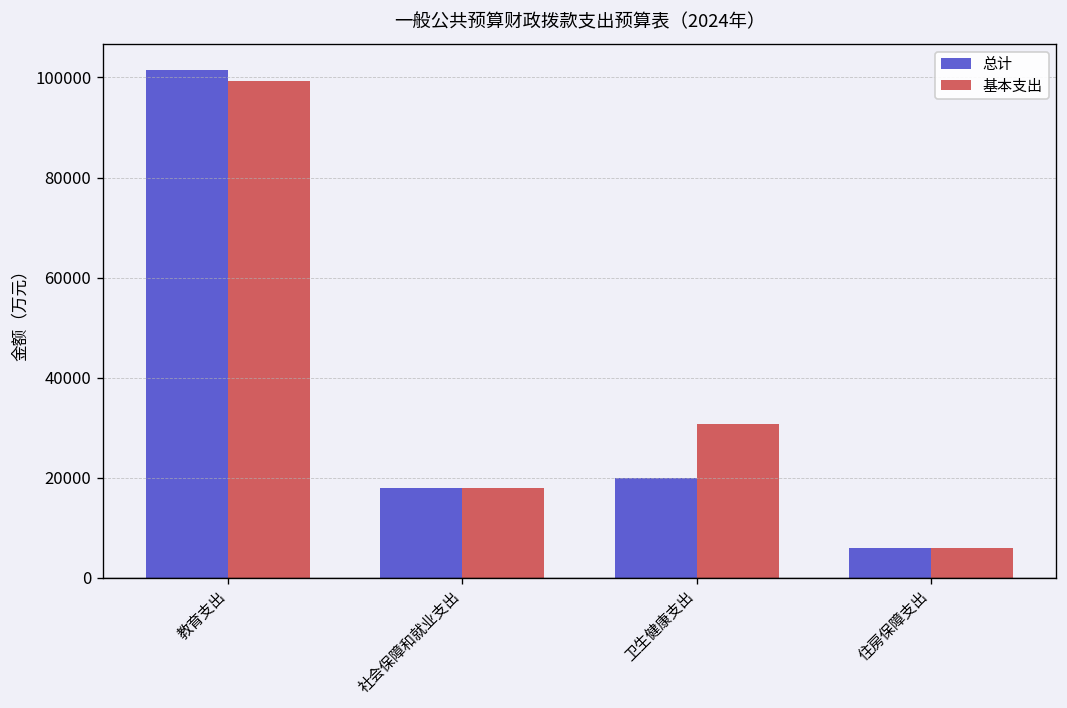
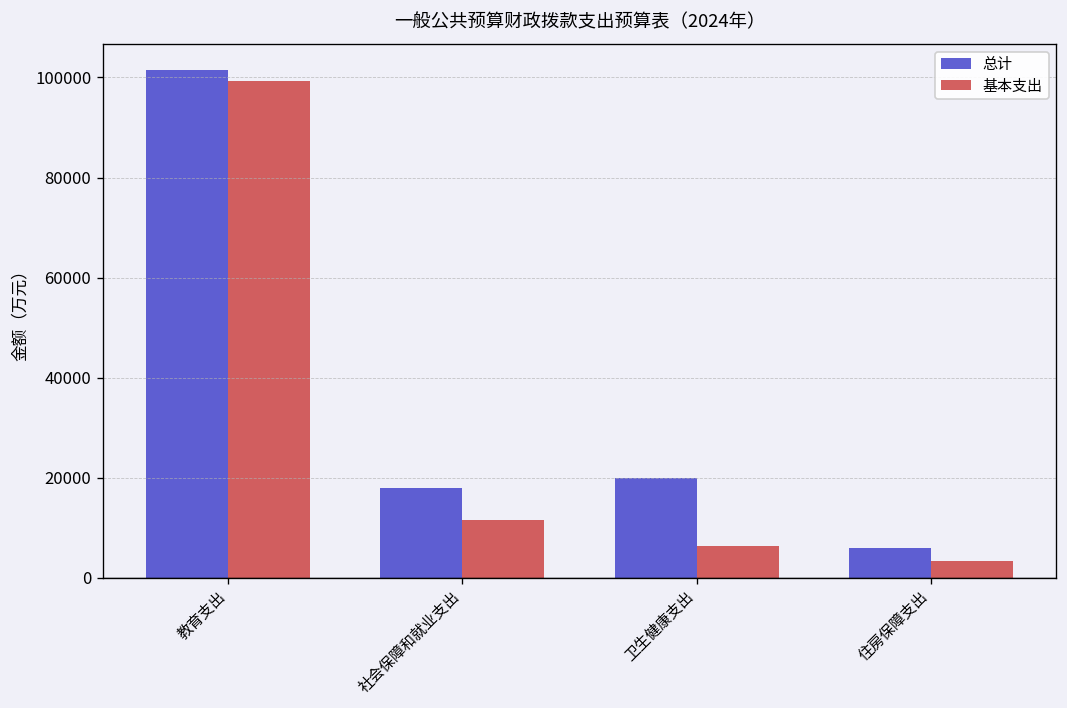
基本支出, 社会保障和就业支出: 18000 -> 11000
基本支出, 卫生健康支出: 31000 -> 6000
基本支出, 住房保障支出: 6000 -> 3000
